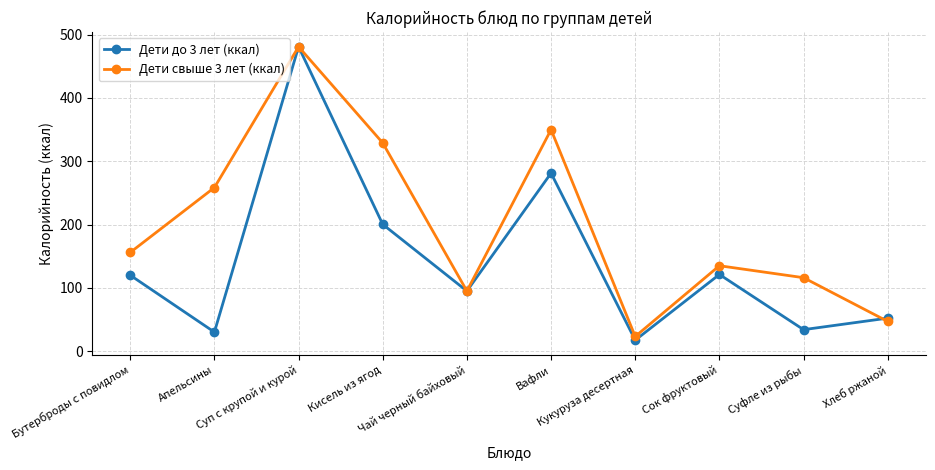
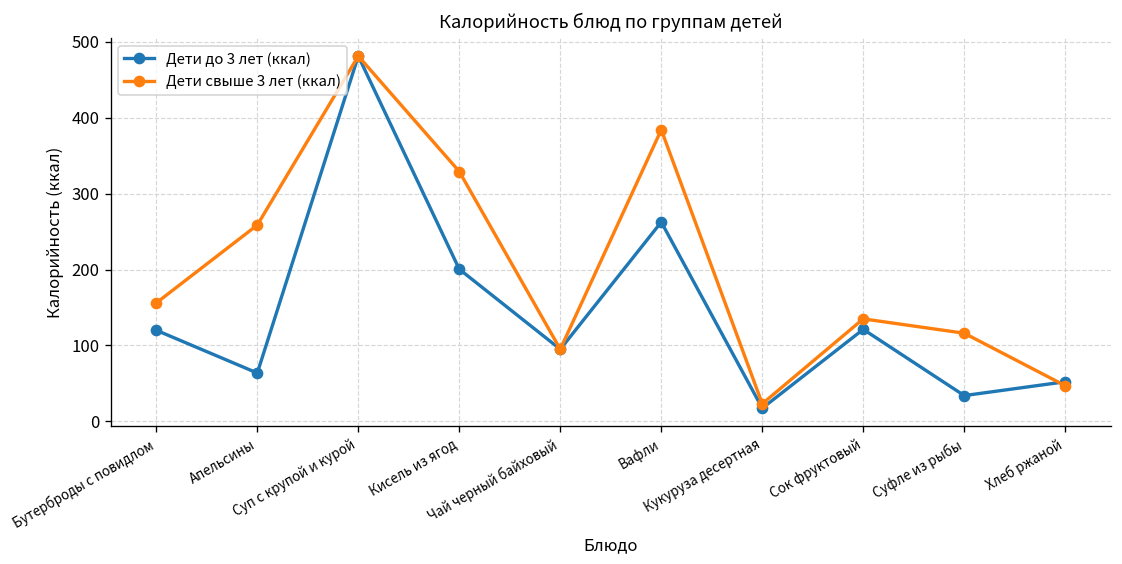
Дети до 3 лет (ккал), Апельсины: 30 -> 60
Дети до 3 лет (ккал), Вафли: 280 -> 260
Дети свыше 3 лет (ккал), Вафли: 350 -> 380
